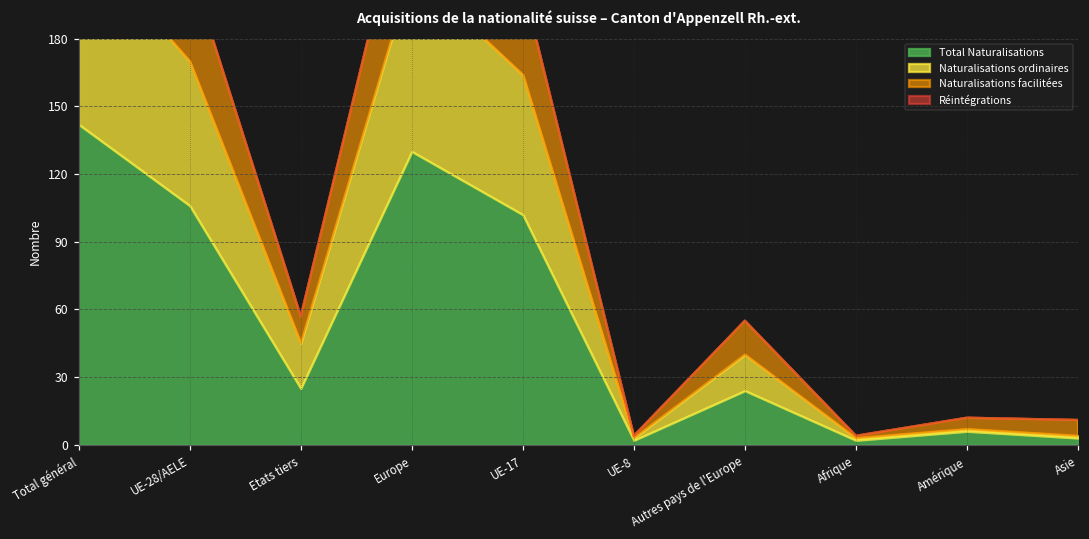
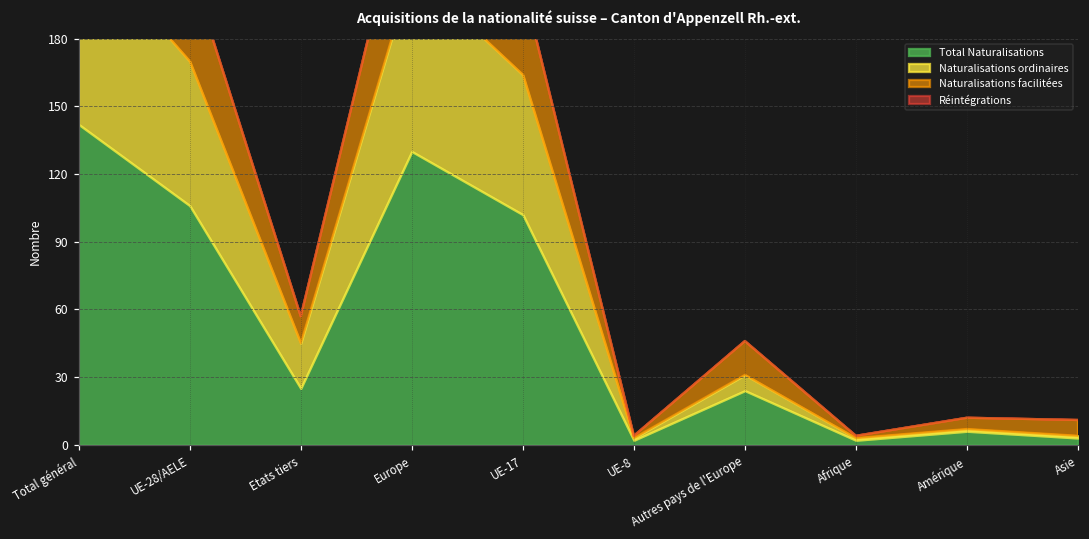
Naturalisations ordinaires, Autres pays de l'Europe: 16 -> 7
